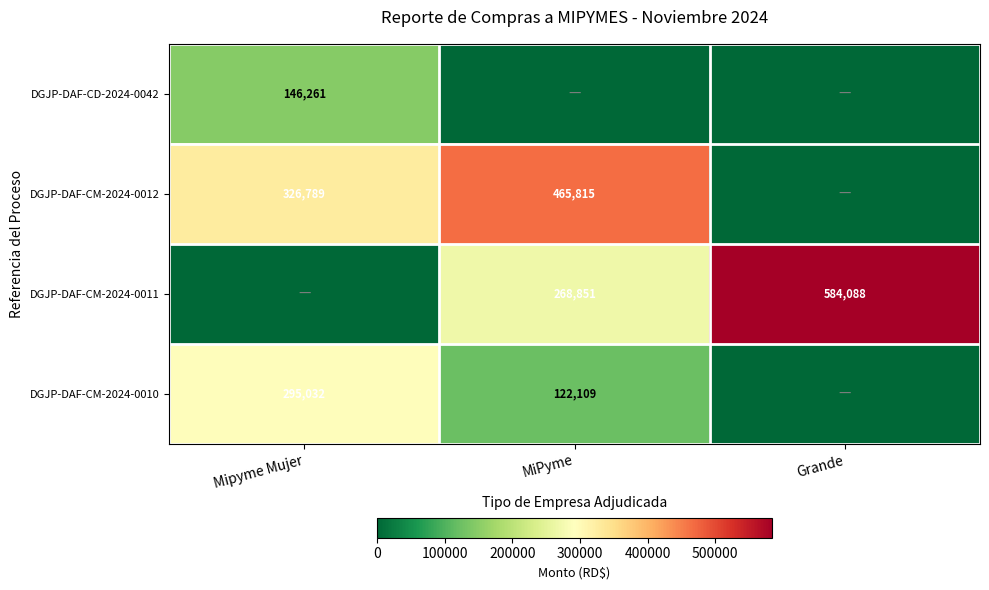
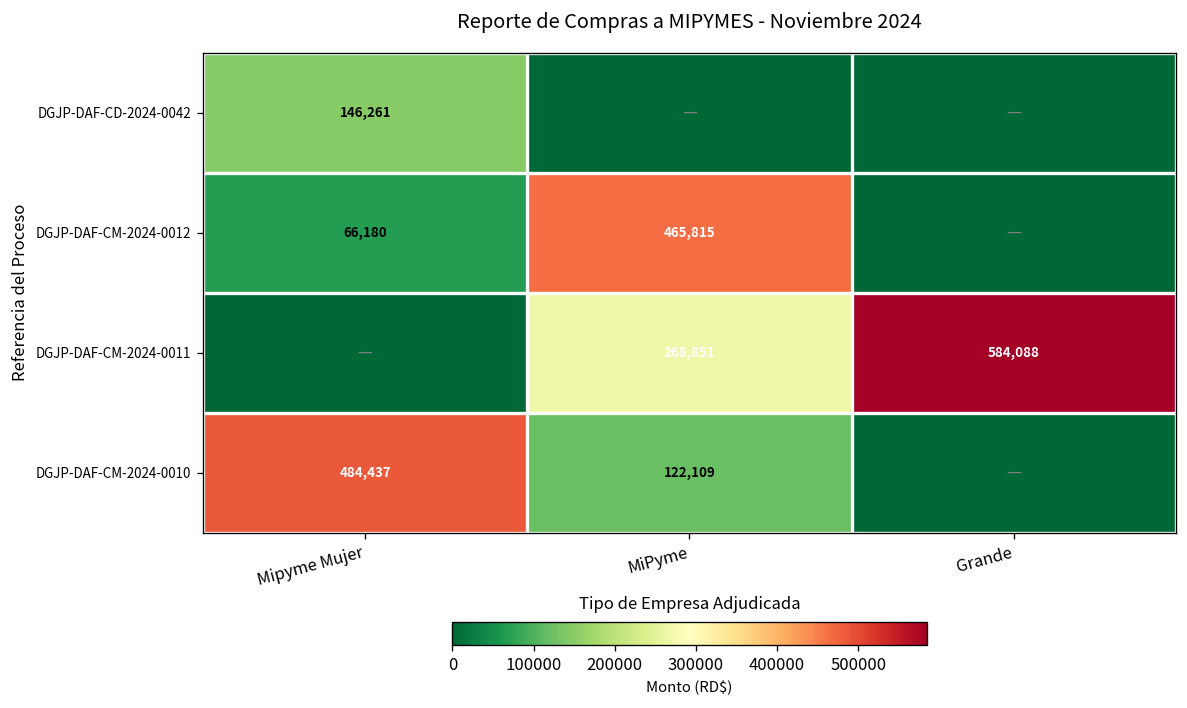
DGJP-DAF-CM-2024-0012, Mipyme Mujer: 326,789 -> 66,180
DGJP-DAF-CM-2024-0010, Mipyme Mujer: 295,032 -> 484,437
